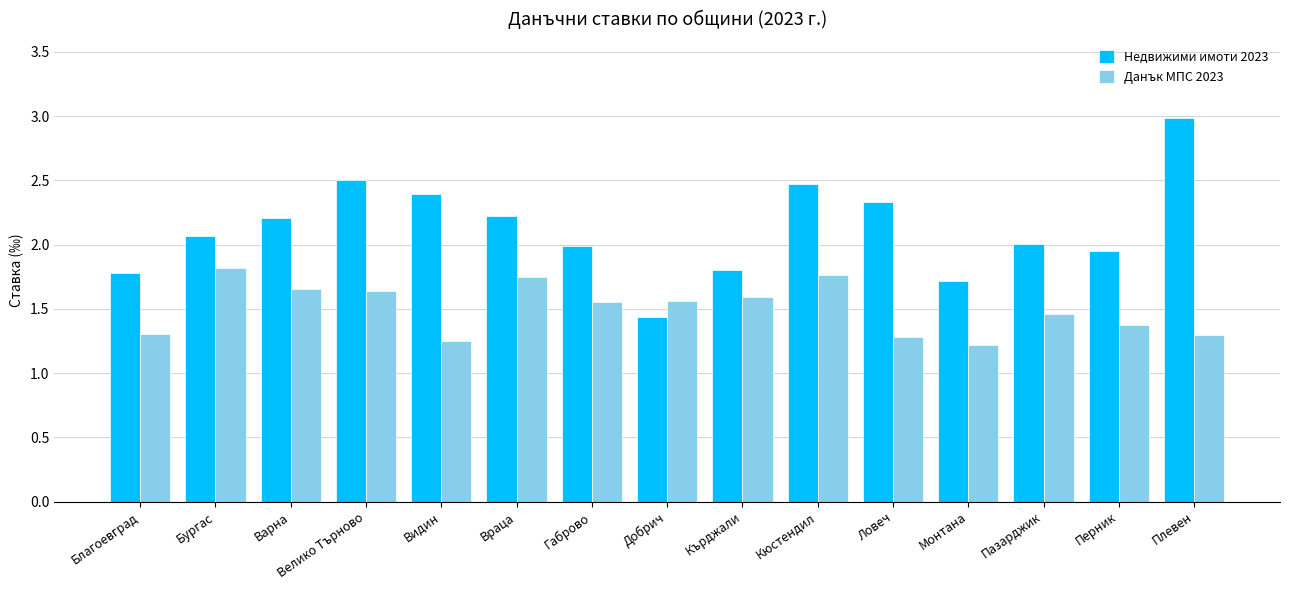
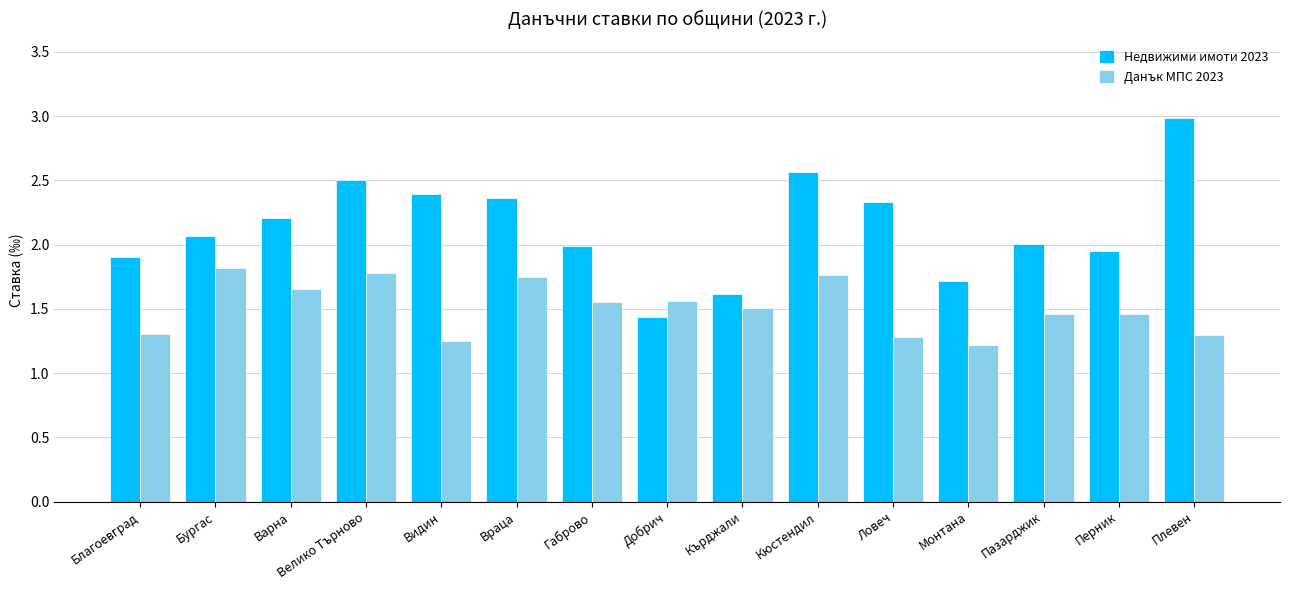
Недвижими имоти 2023, Благоевград: 1.78 -> 1.90
Данък МПС 2023, Велико Търново: 1.64 -> 1.78
Недвижими имоти 2023, Враца: 2.22 -> 2.36
Недвижими имоти 2023, Кърджали: 1.80 -> 1.61
Данък МПС 2023, Кърджали: 1.59 -> 1.50
Недвижими имоти 2023, Кюстендил: 2.47 -> 2.57
Данък МПС 2023, Перник: 1.38 -> 1.46
